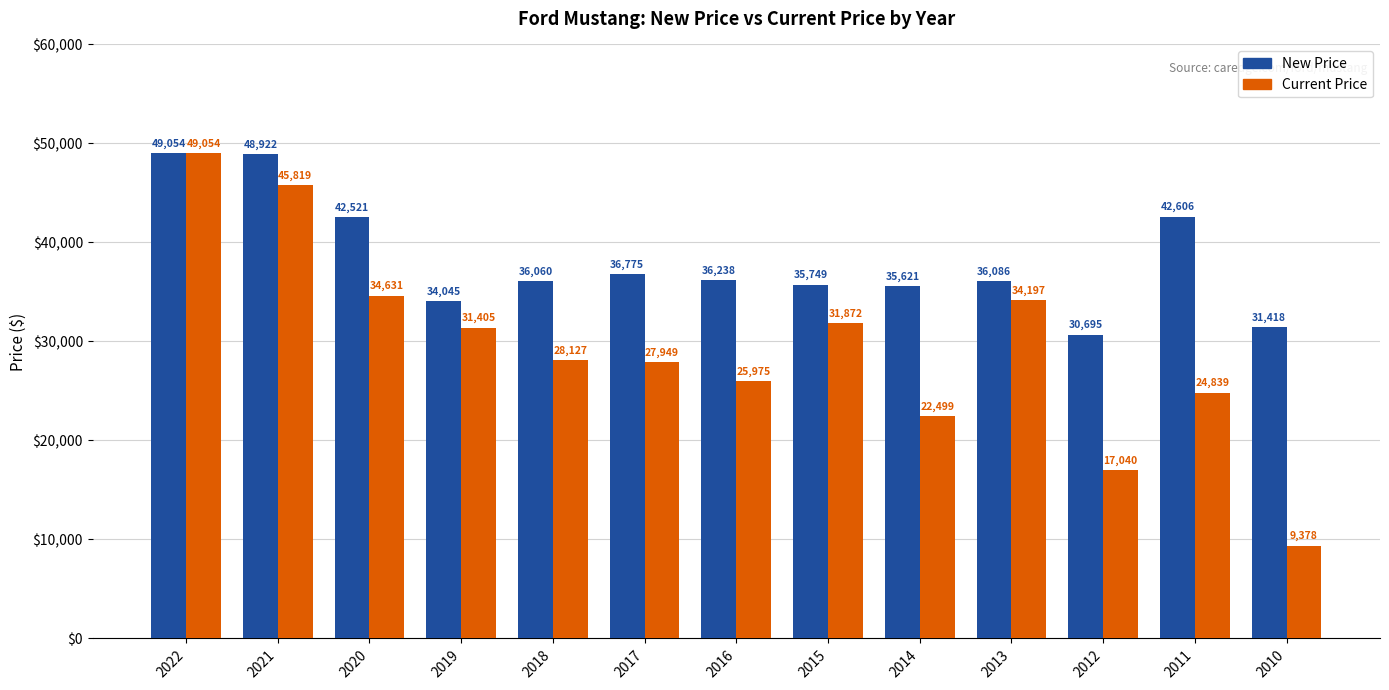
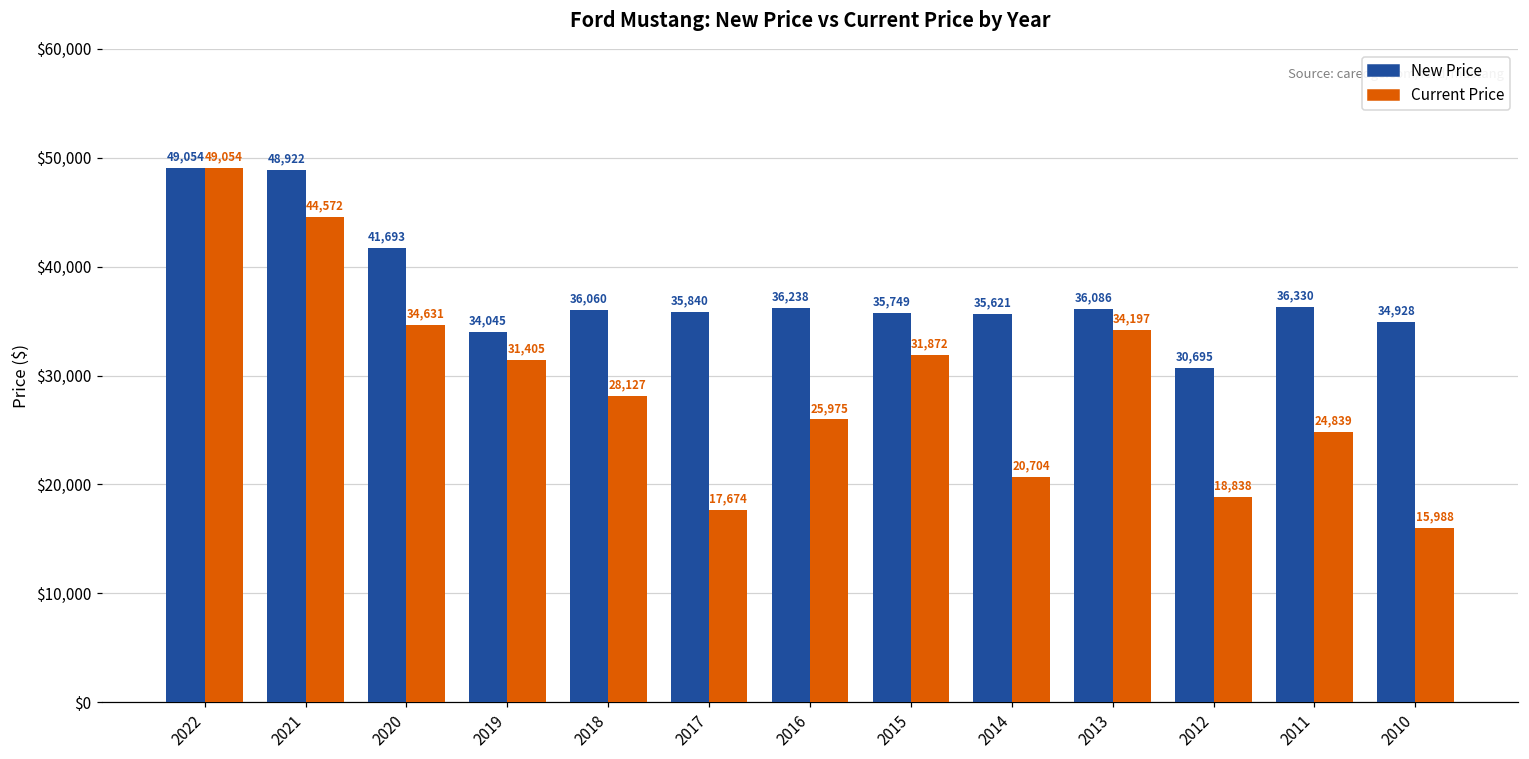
Current Price, 2021: 45,819 -> 44,572
New Price, 2020: 42,521 -> 41,693
New Price, 2017: 36,775 -> 35,840
Current Price, 2017: 27,949 -> 17,674
Current Price, 2014: 22,499 -> 20,704
Current Price, 2012: 17,040 -> 18,838
New Price, 2011: 42,606 -> 36,330
New Price, 2010: 31,418 -> 34,928
Current Price, 2010: 9,378 -> 15,988
